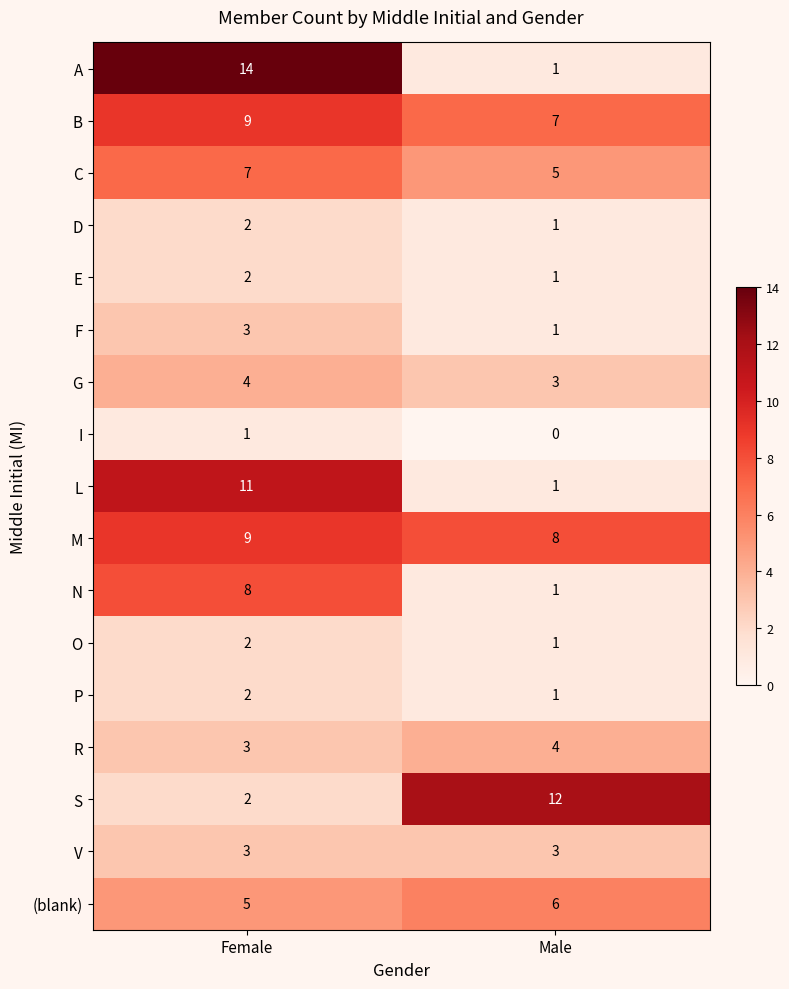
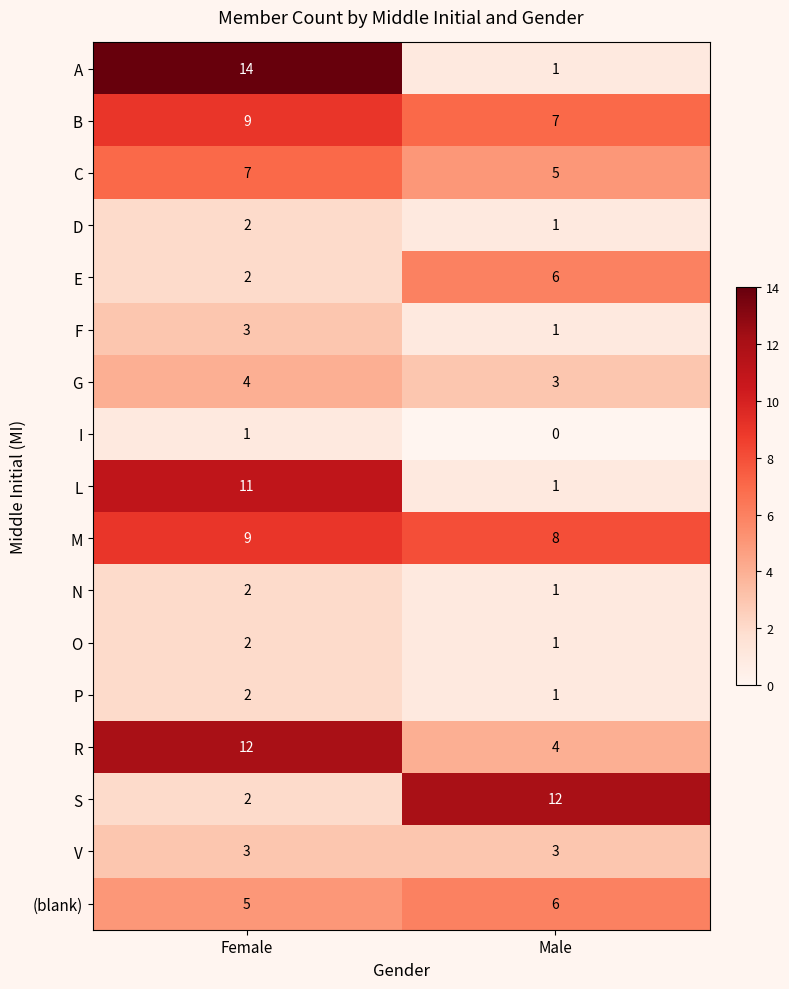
E, Male: 1 -> 6
N, Female: 8 -> 2
R, Female: 3 -> 12
